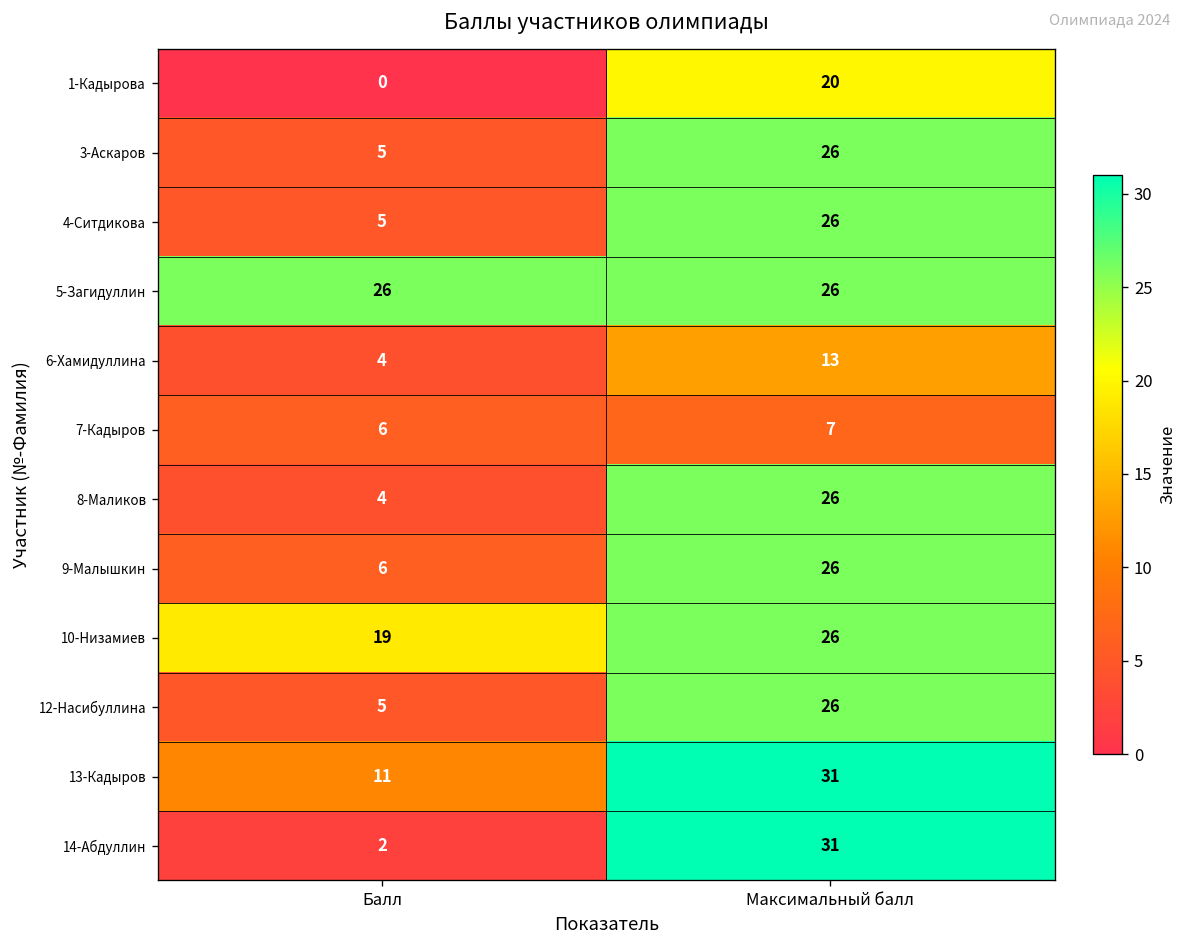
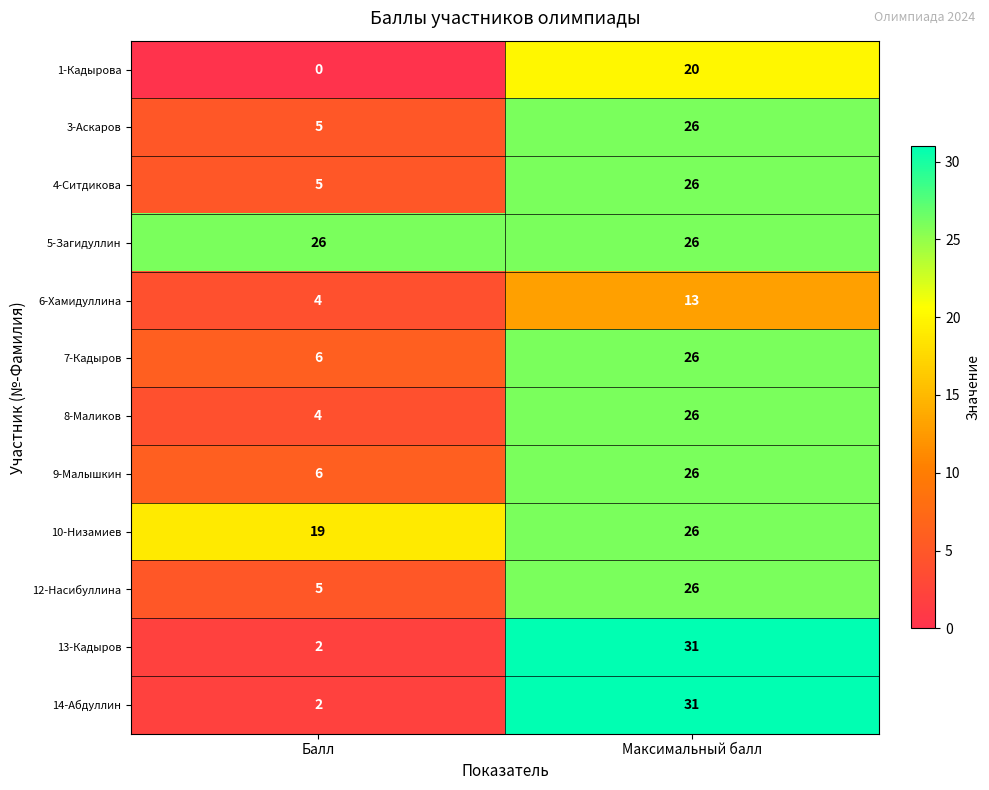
7-Кадыров, Максимальный балл: 7 -> 26
13-Кадыров, Балл: 11 -> 2
